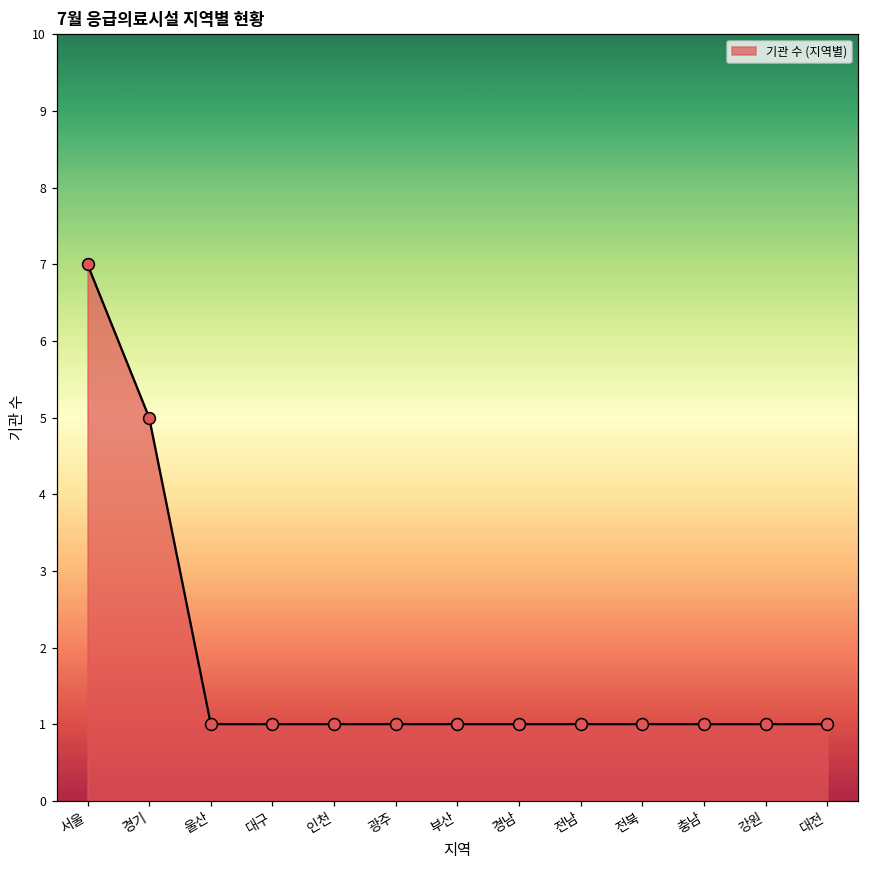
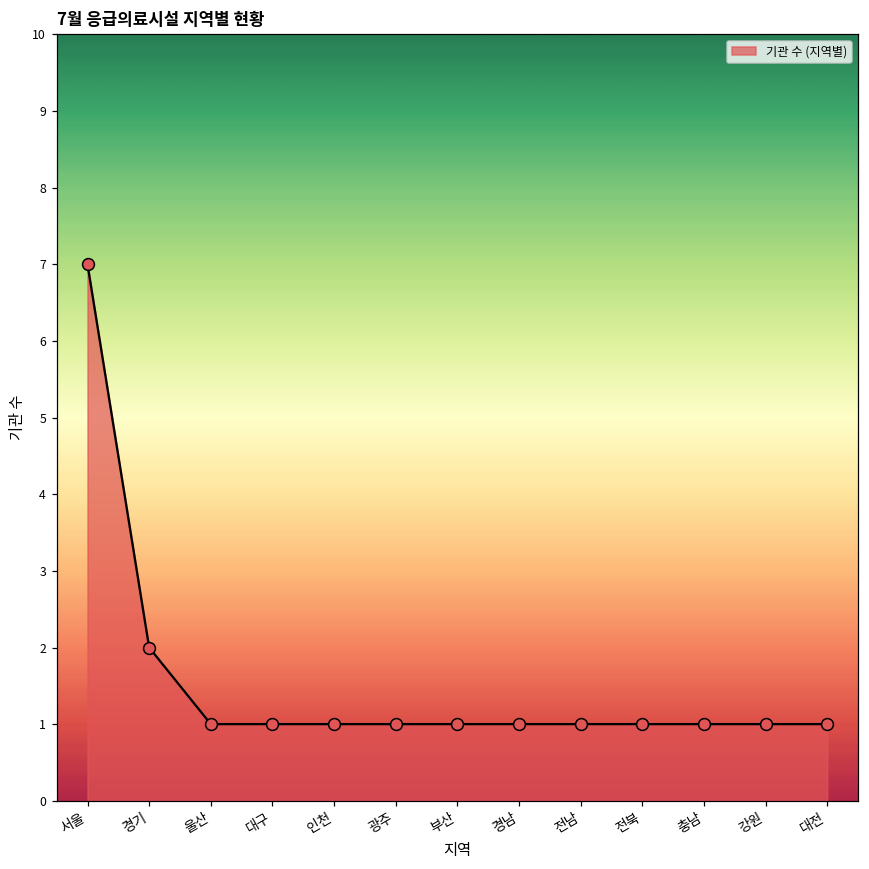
경기: 5 -> 2
